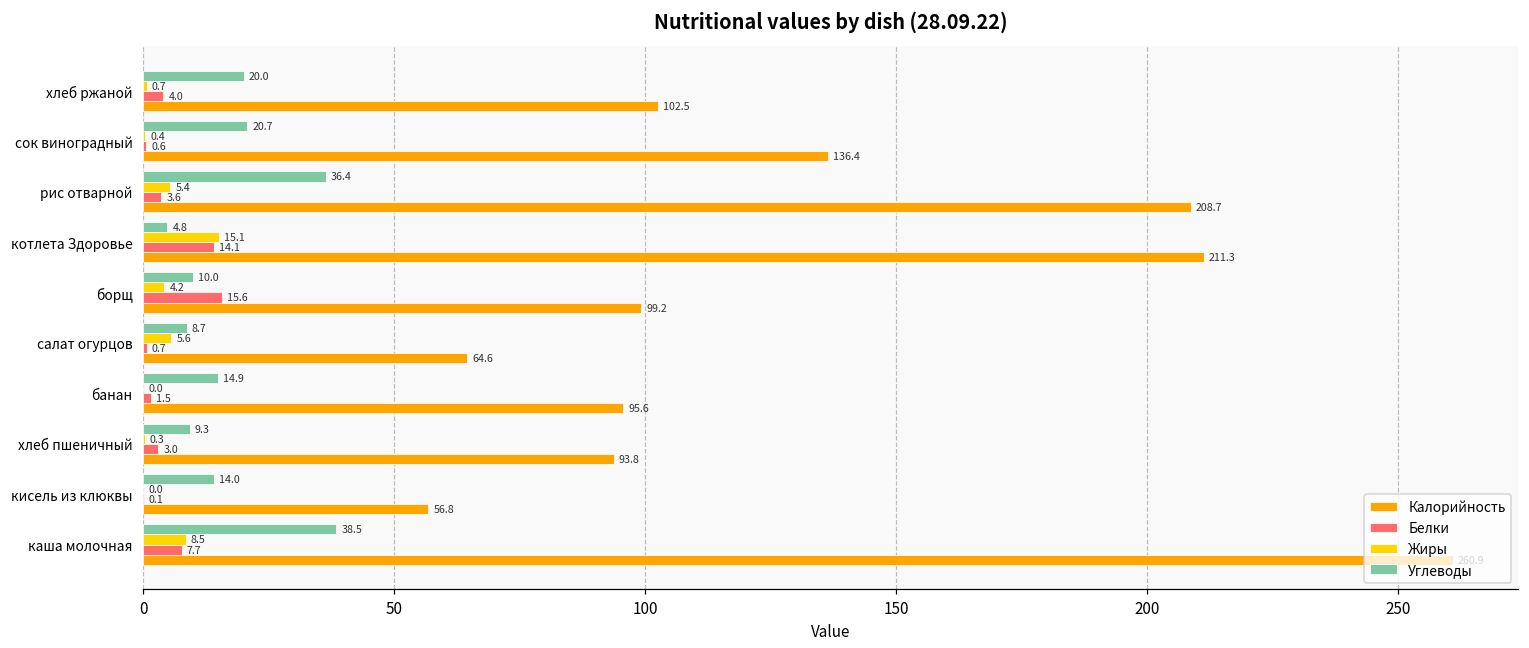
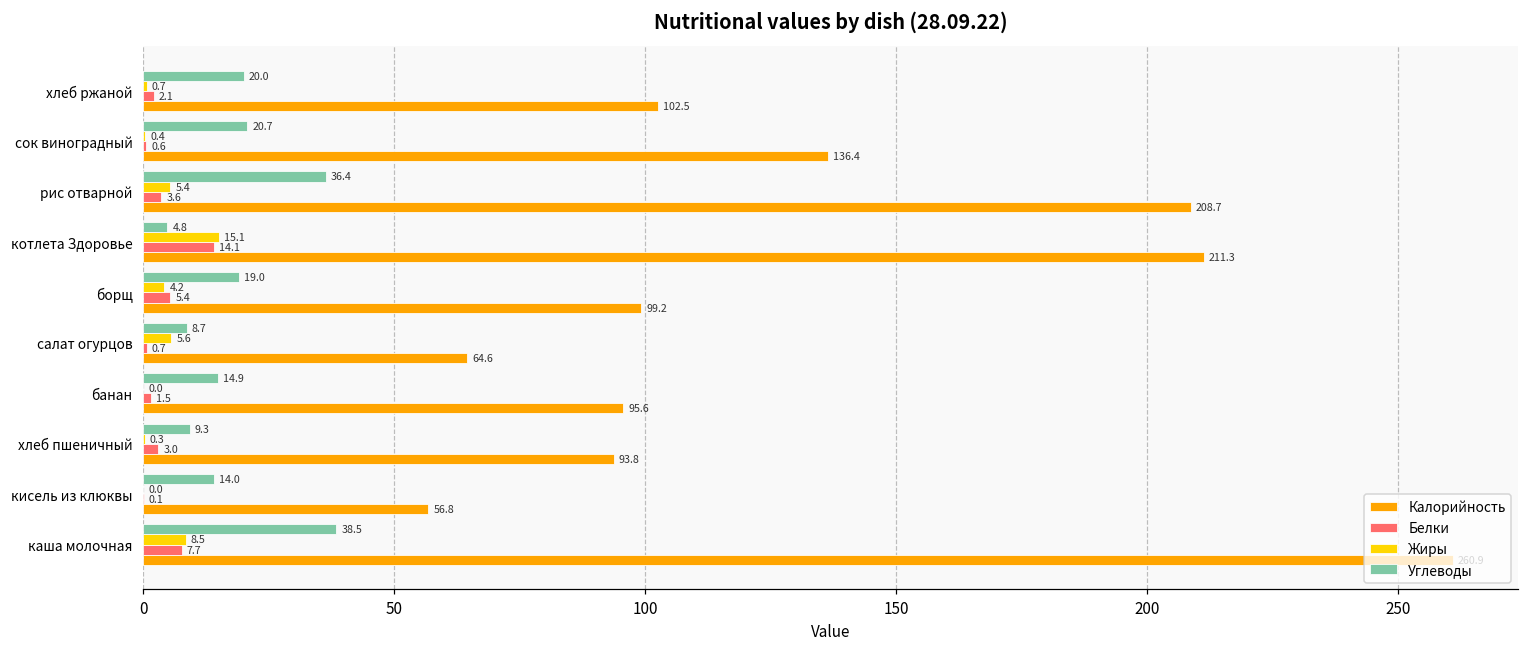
Белки, хлеб ржаной: 4.0 -> 2.1
Углеводы, борщ: 10.0 -> 19.0
Белки, борщ: 15.6 -> 5.4
